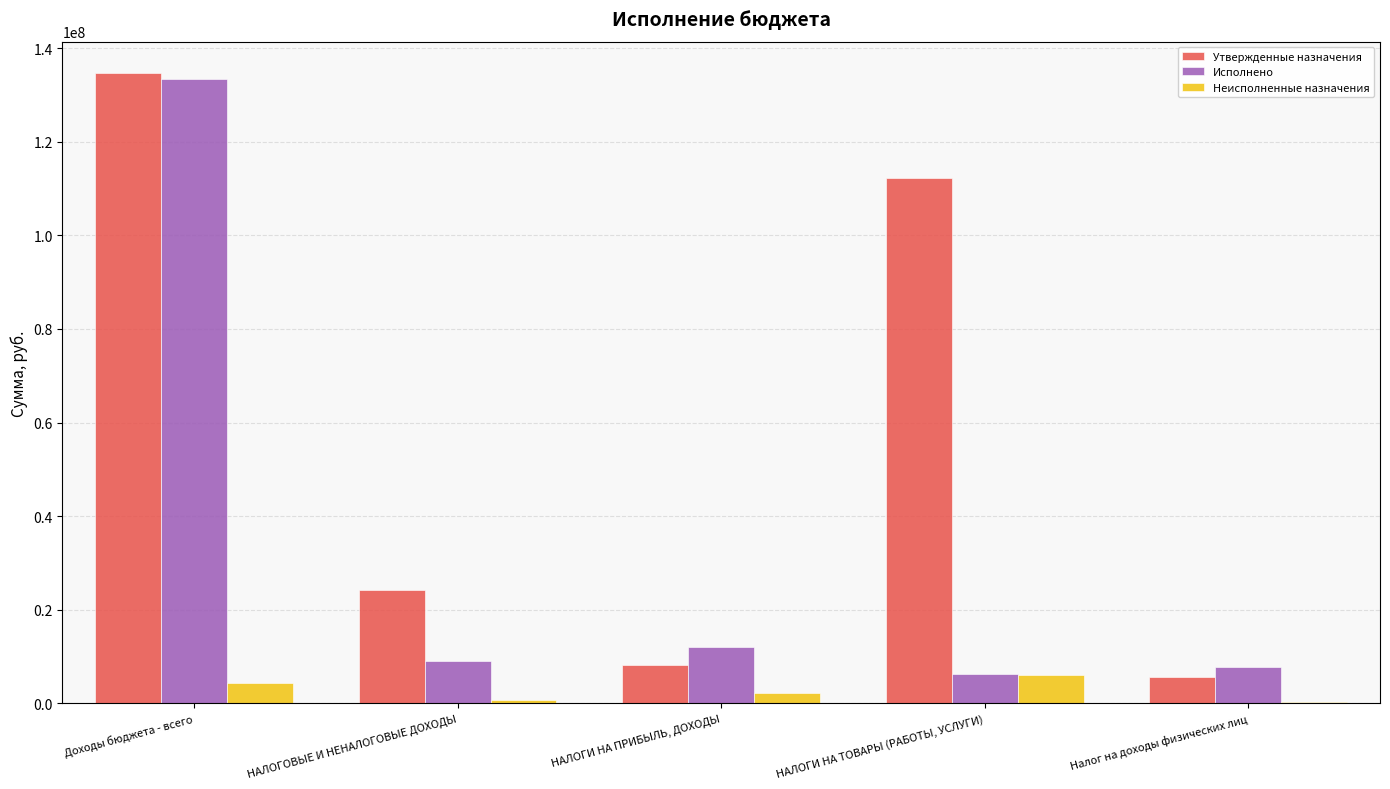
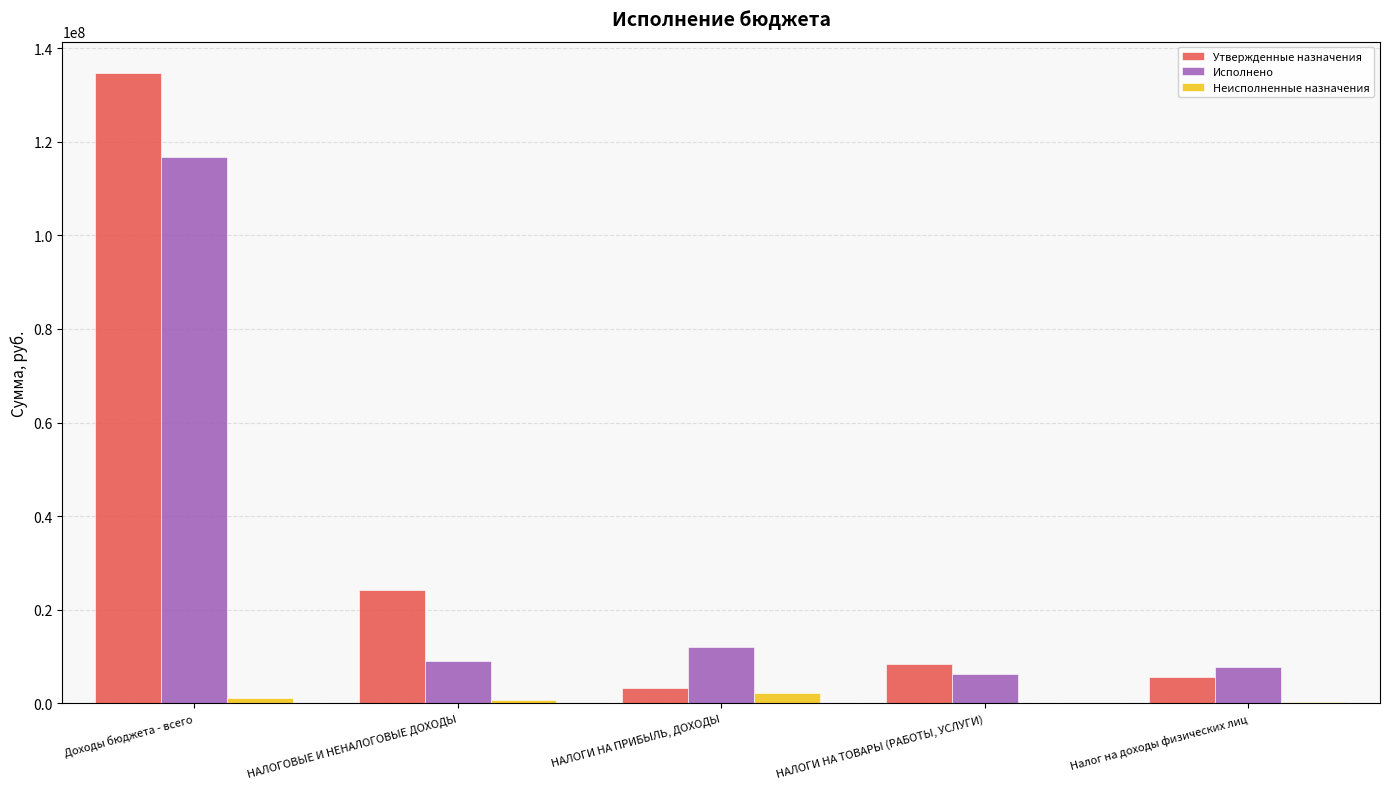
Исполнено, Доходы бюджета - всего: 133000000 -> 117000000
Неисполненные назначения, Доходы бюджета - всего: 4000000 -> 1000000
Утвержденные назначения, НАЛОГИ НА ПРИБЫЛЬ, ДОХОДЫ: 8000000 -> 3000000
Утвержденные назначения, НАЛОГИ НА ТОВАРЫ (РАБОТЫ, УСЛУГИ): 112000000 -> 8000000
Неисполненные назначения, НАЛОГИ НА ТОВАРЫ (РАБОТЫ, УСЛУГИ): 6000000 -> 0
